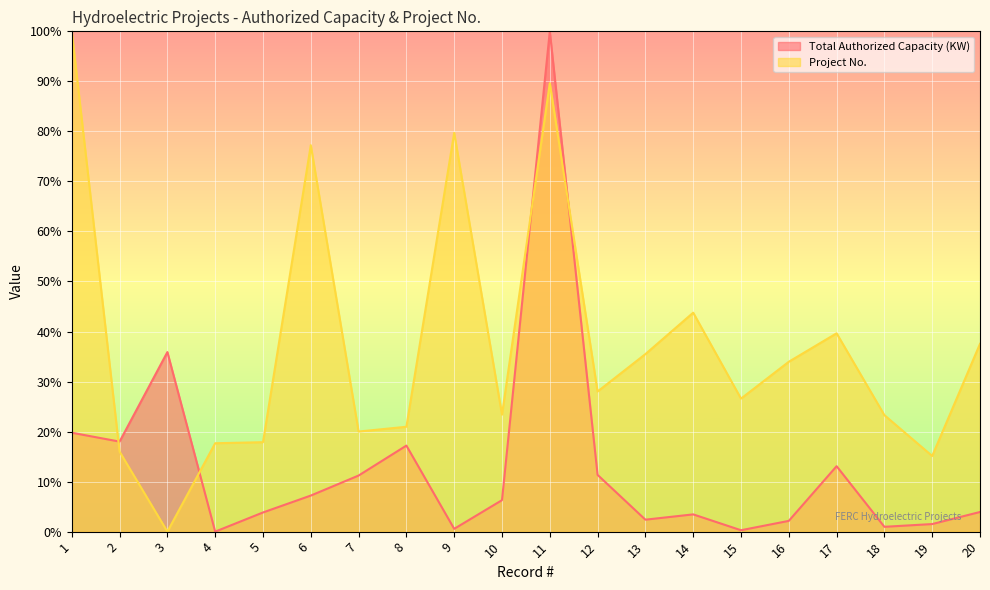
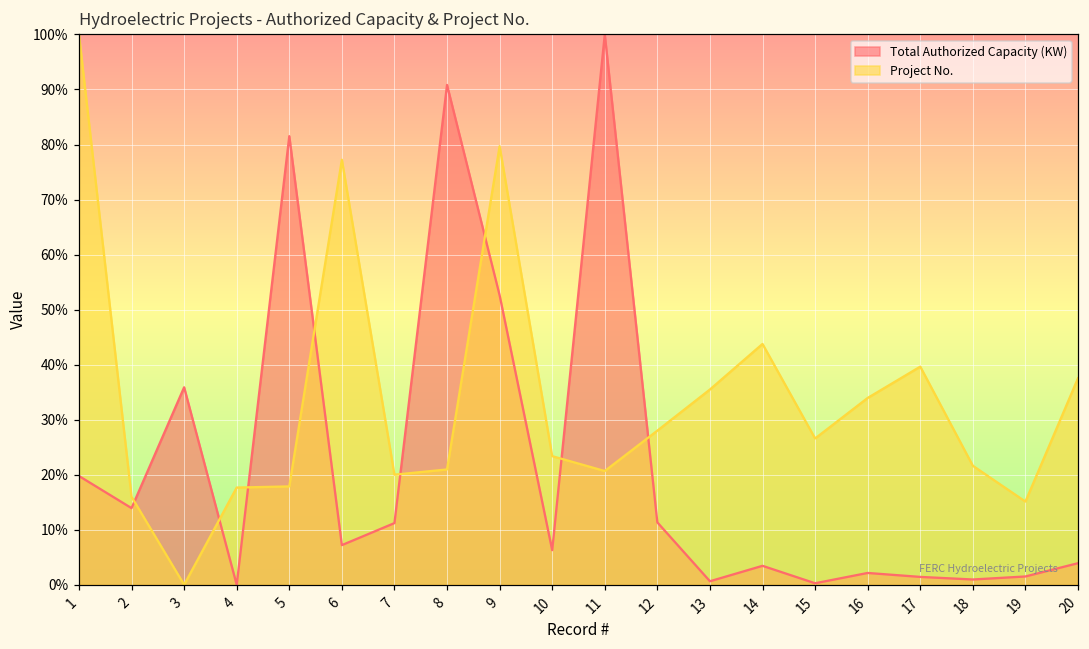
Total Authorized Capacity (KW), 2: 18% -> 14%
Total Authorized Capacity (KW), 5: 4% -> 82%
Total Authorized Capacity (KW), 8: 17% -> 91%
Total Authorized Capacity (KW), 9: 1% -> 53%
Project No., 11: 90% -> 21%
Total Authorized Capacity (KW), 13: 2% -> 1%
Total Authorized Capacity (KW), 17: 13% -> 1%
Project No., 18: 23% -> 22%
